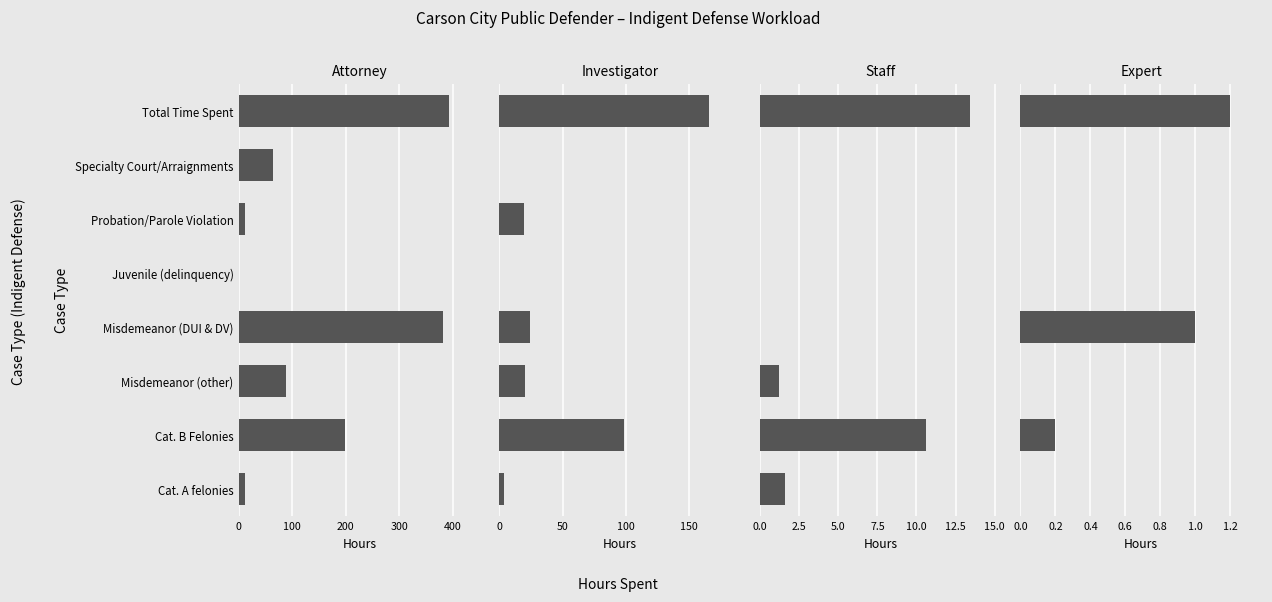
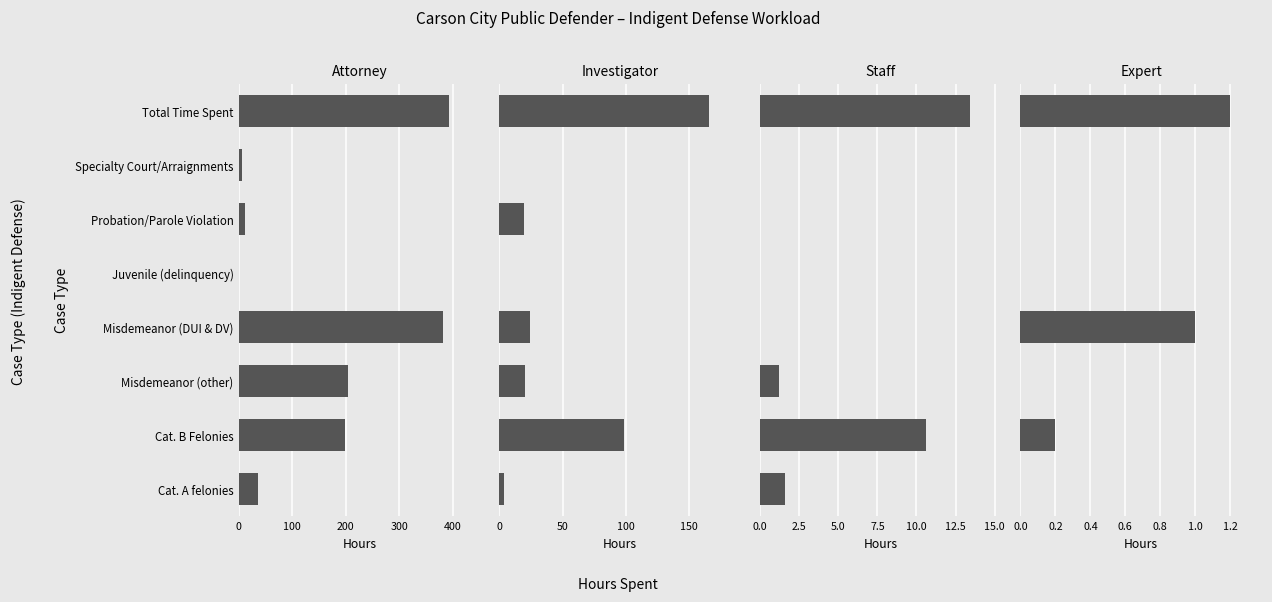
Attorney, Specialty Court/Arraignments: 60 -> 10
Attorney, Misdemeanor (other): 90 -> 200
Attorney, Cat. A felonies: 10 -> 40
